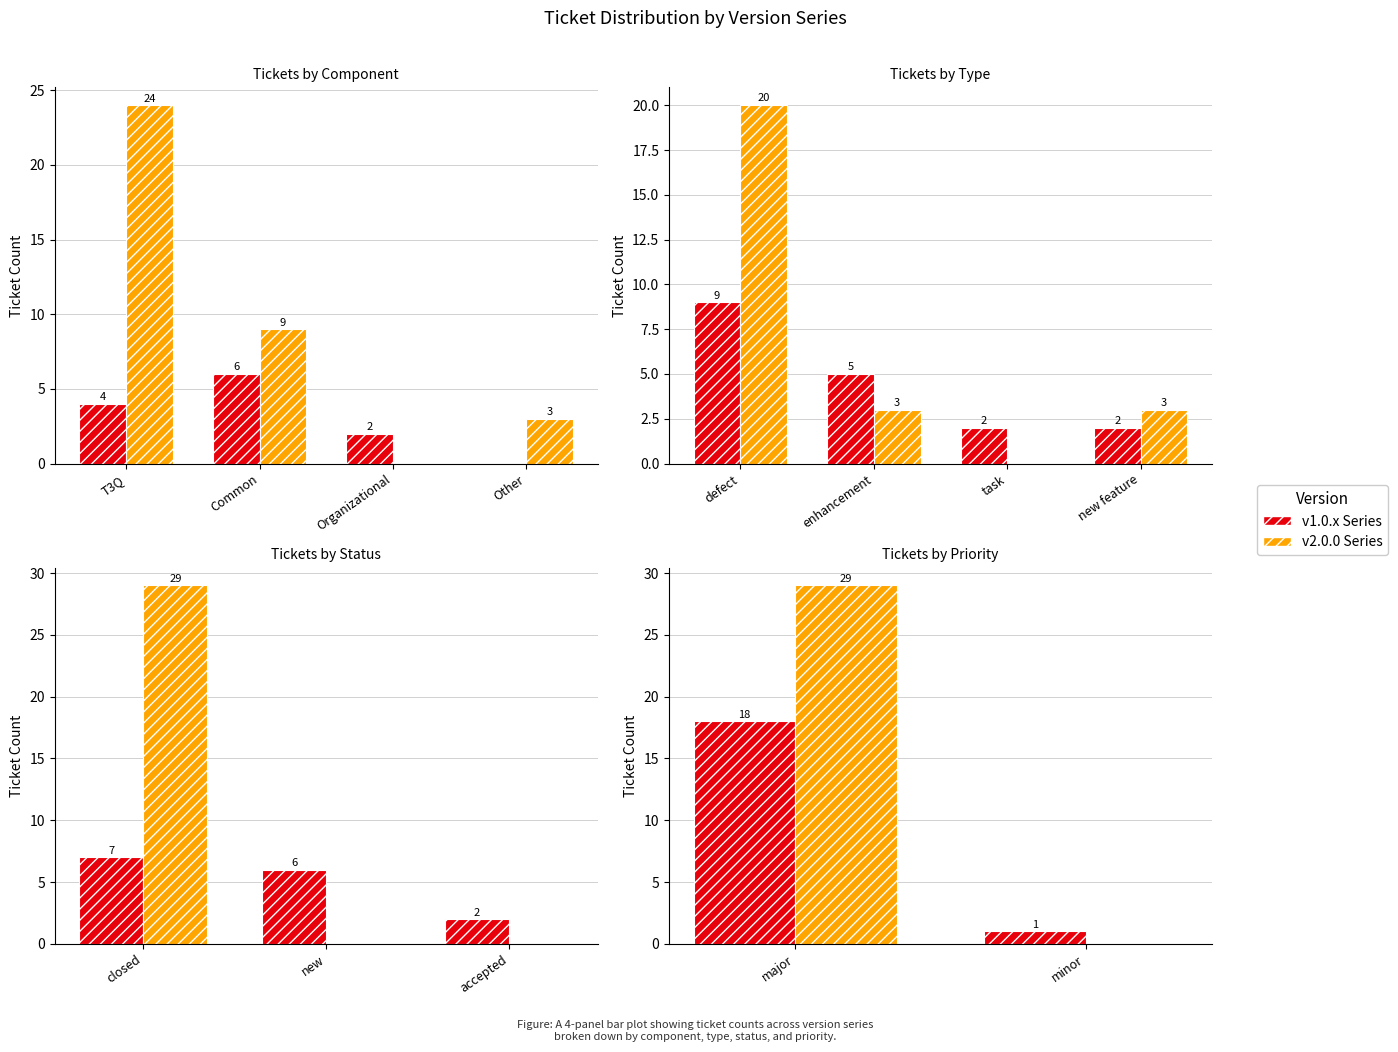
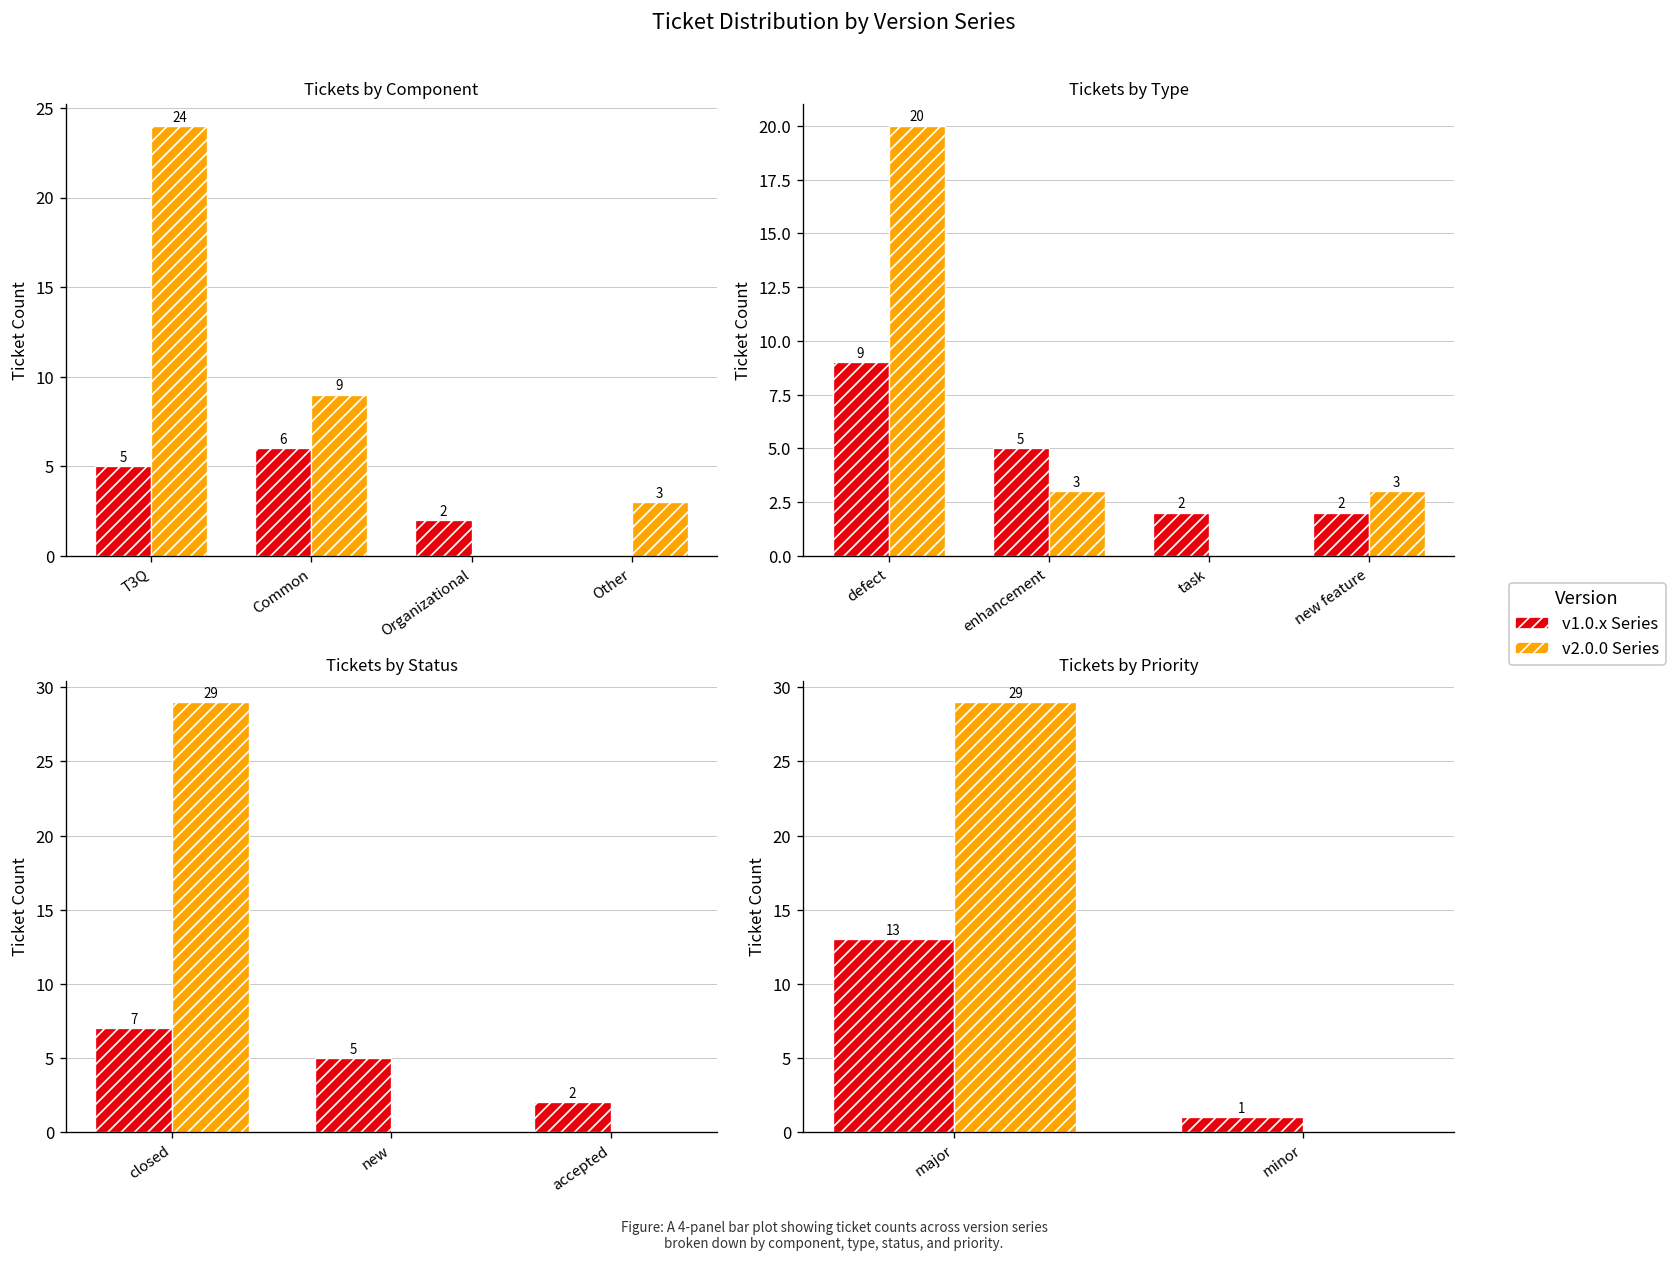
Tickets by Component, v1.0.x Series, T3Q: 4 -> 5
Tickets by Status, v1.0.x Series, new: 6 -> 5
Tickets by Priority, v1.0.x Series, major: 18 -> 13
